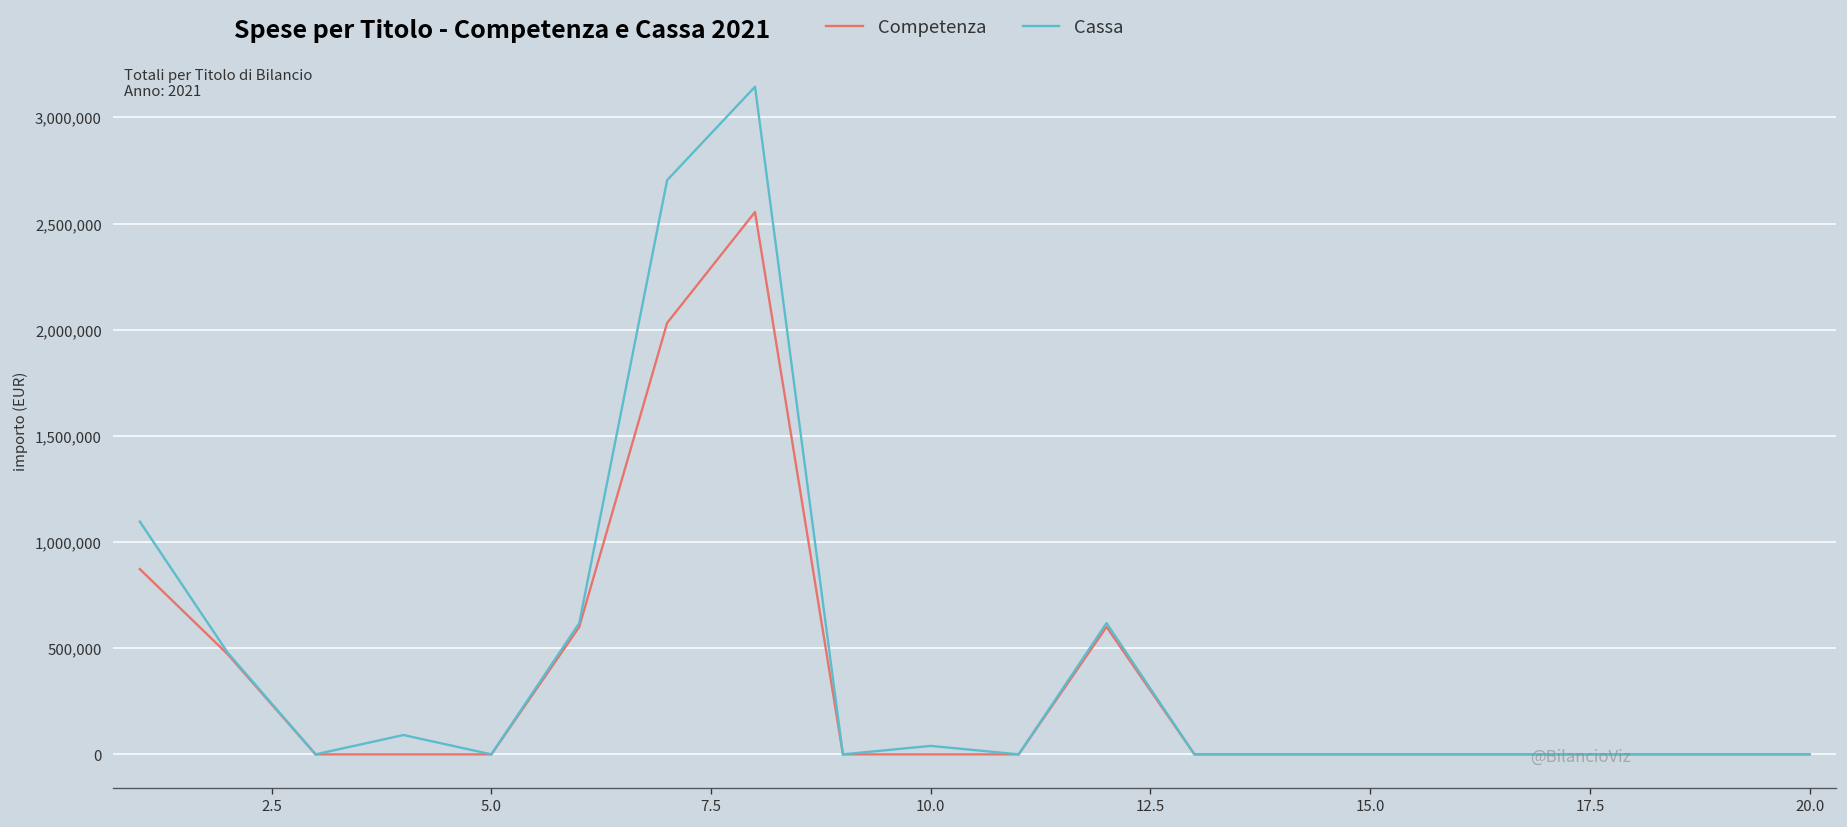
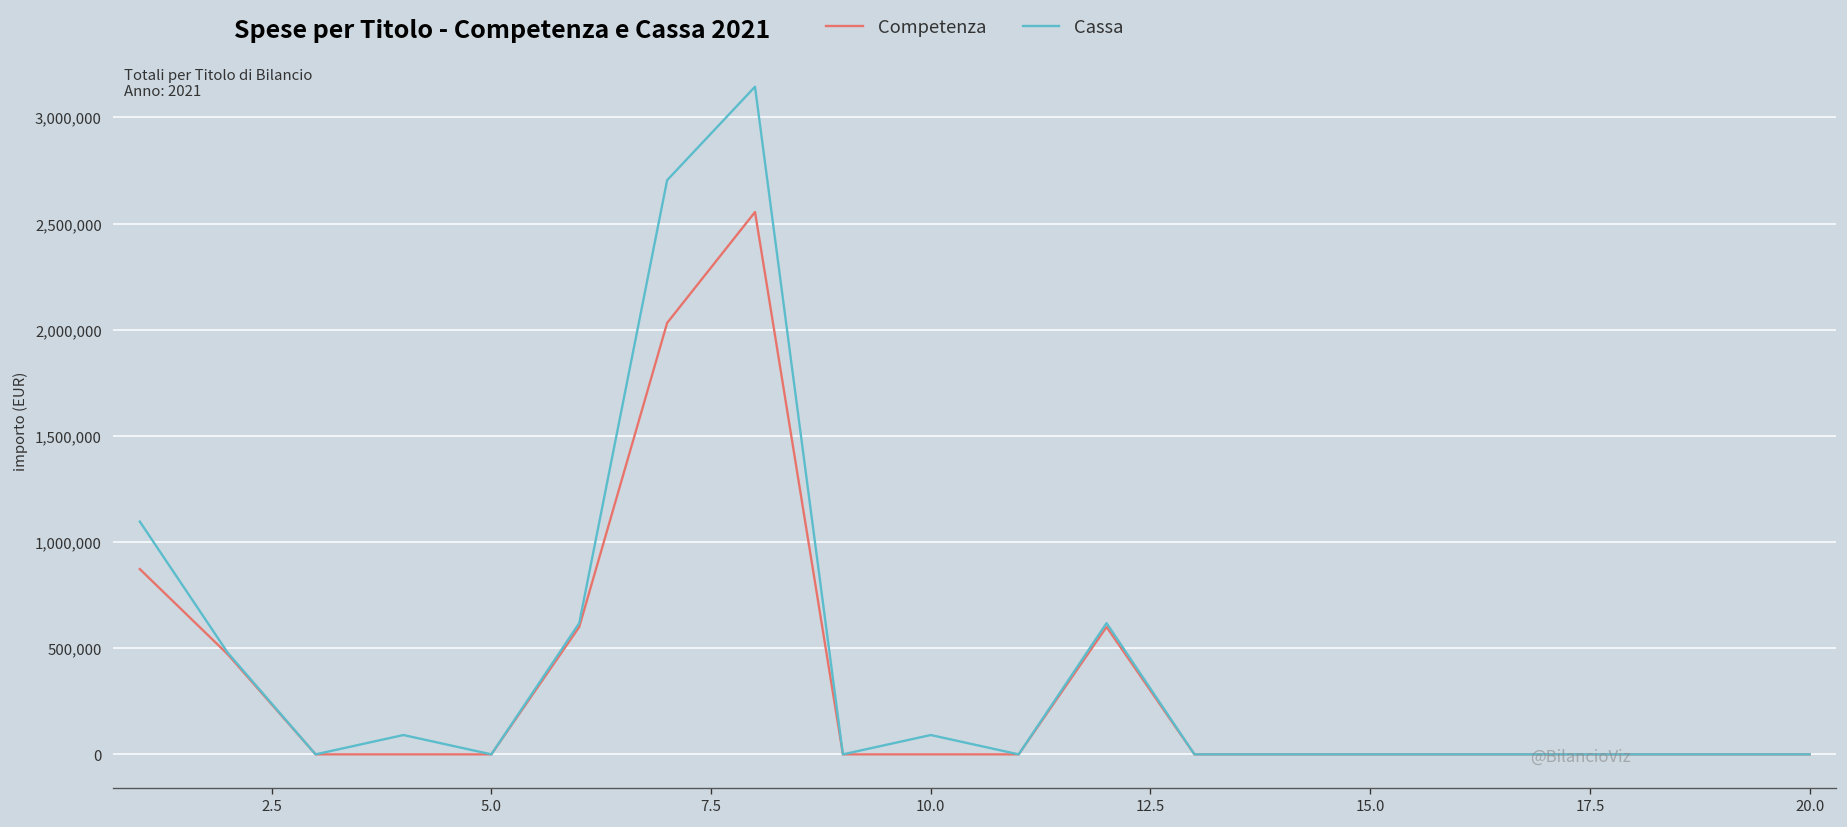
Cassa, 10.0: 40,000 -> 90,000
